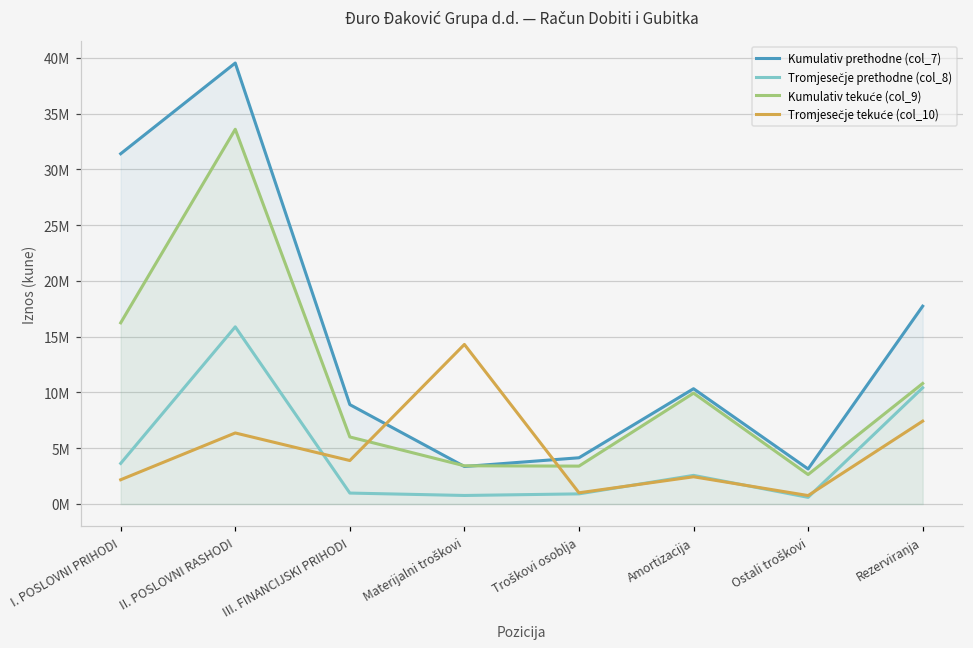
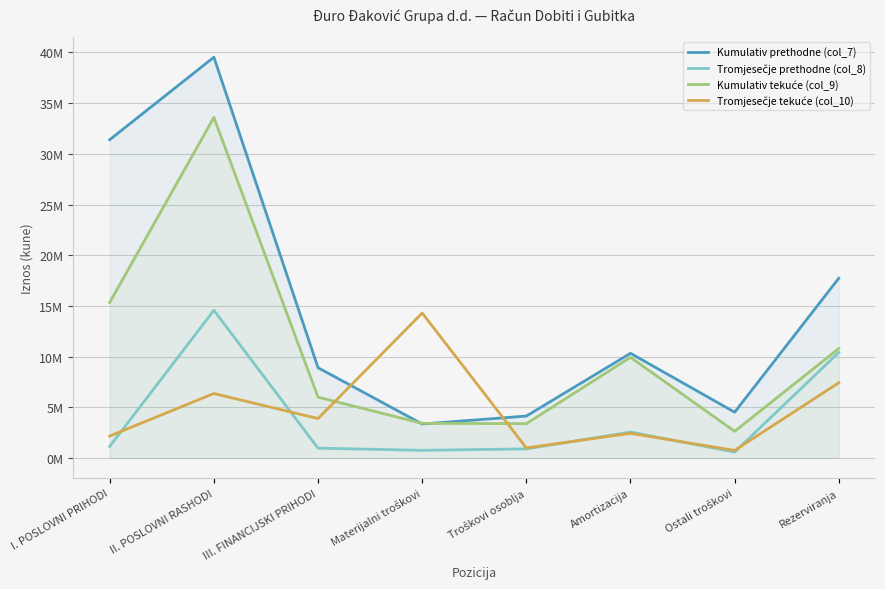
Tromjesečje prethodne (col_8), I. POSLOVNI PRIHODI: 3600000 -> 1100000
Kumulativ tekuće (col_9), I. POSLOVNI PRIHODI: 16200000 -> 15400000
Tromjesečje prethodne (col_8), II. POSLOVNI RASHODI: 15900000 -> 14600000
Kumulativ prethodne (col_7), Ostali troškovi: 3100000 -> 4500000
